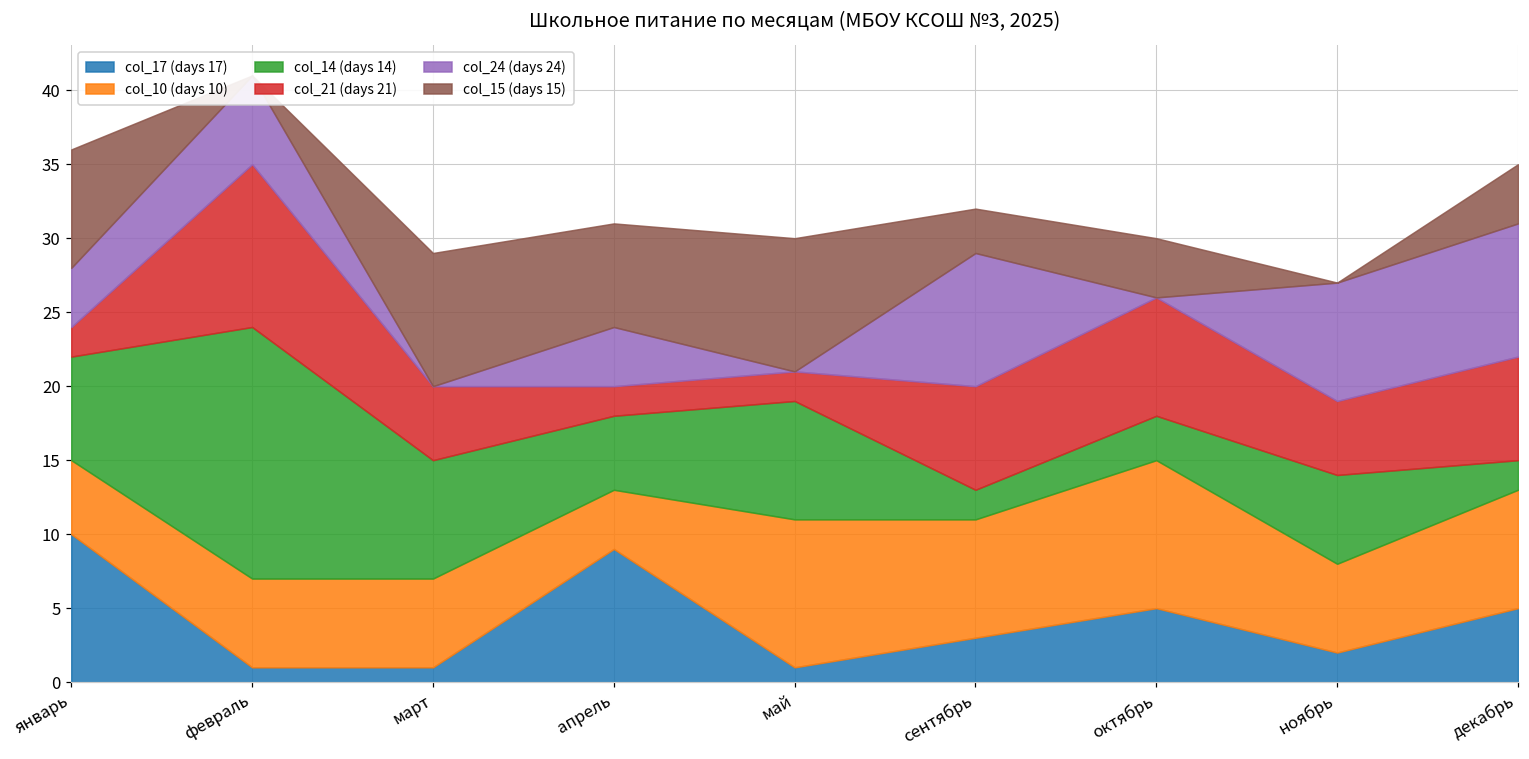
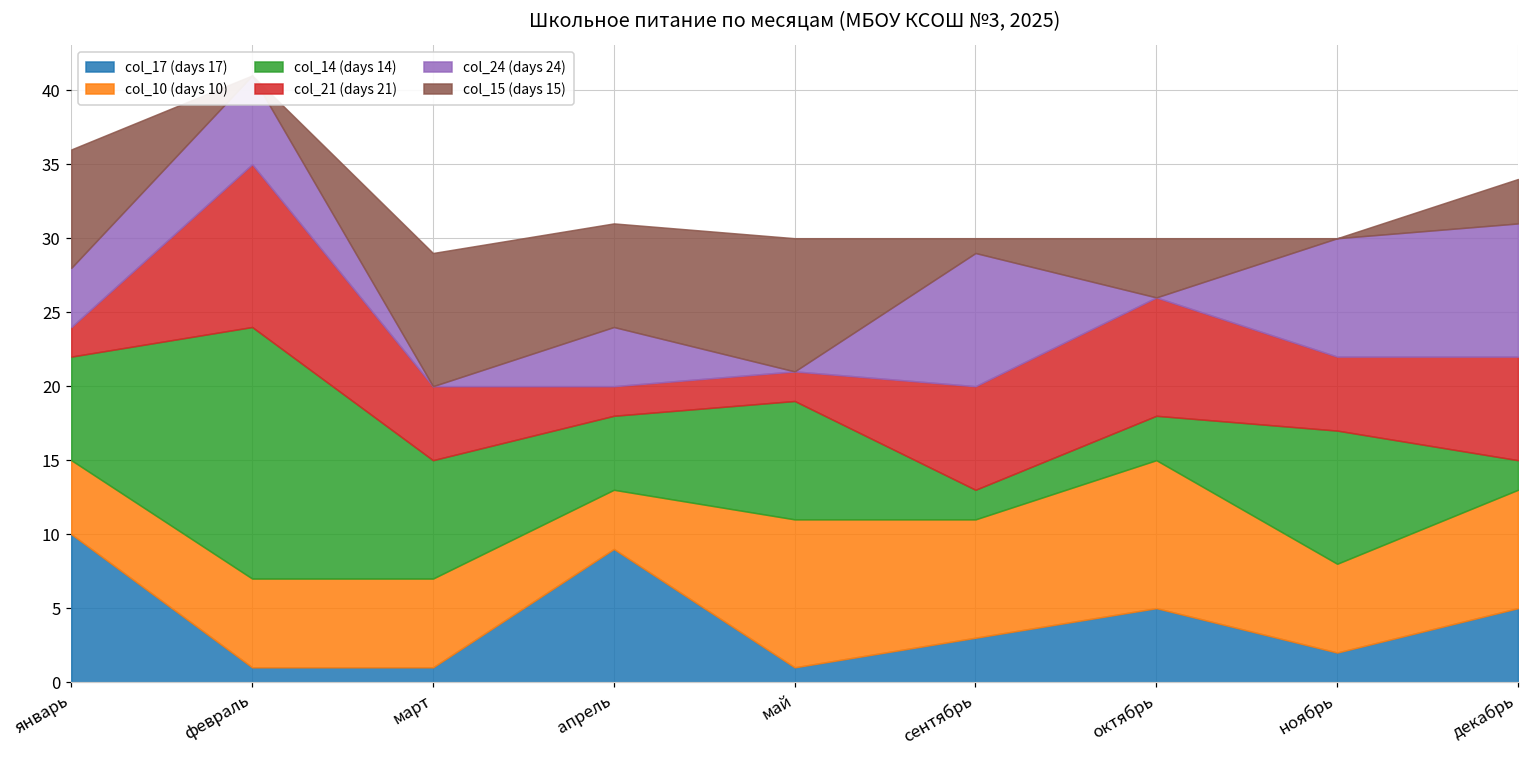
col_15 (days 15), сентябрь: 3 -> 1
col_14 (days 14), ноябрь: 6 -> 9
col_15 (days 15), декабрь: 4 -> 3
